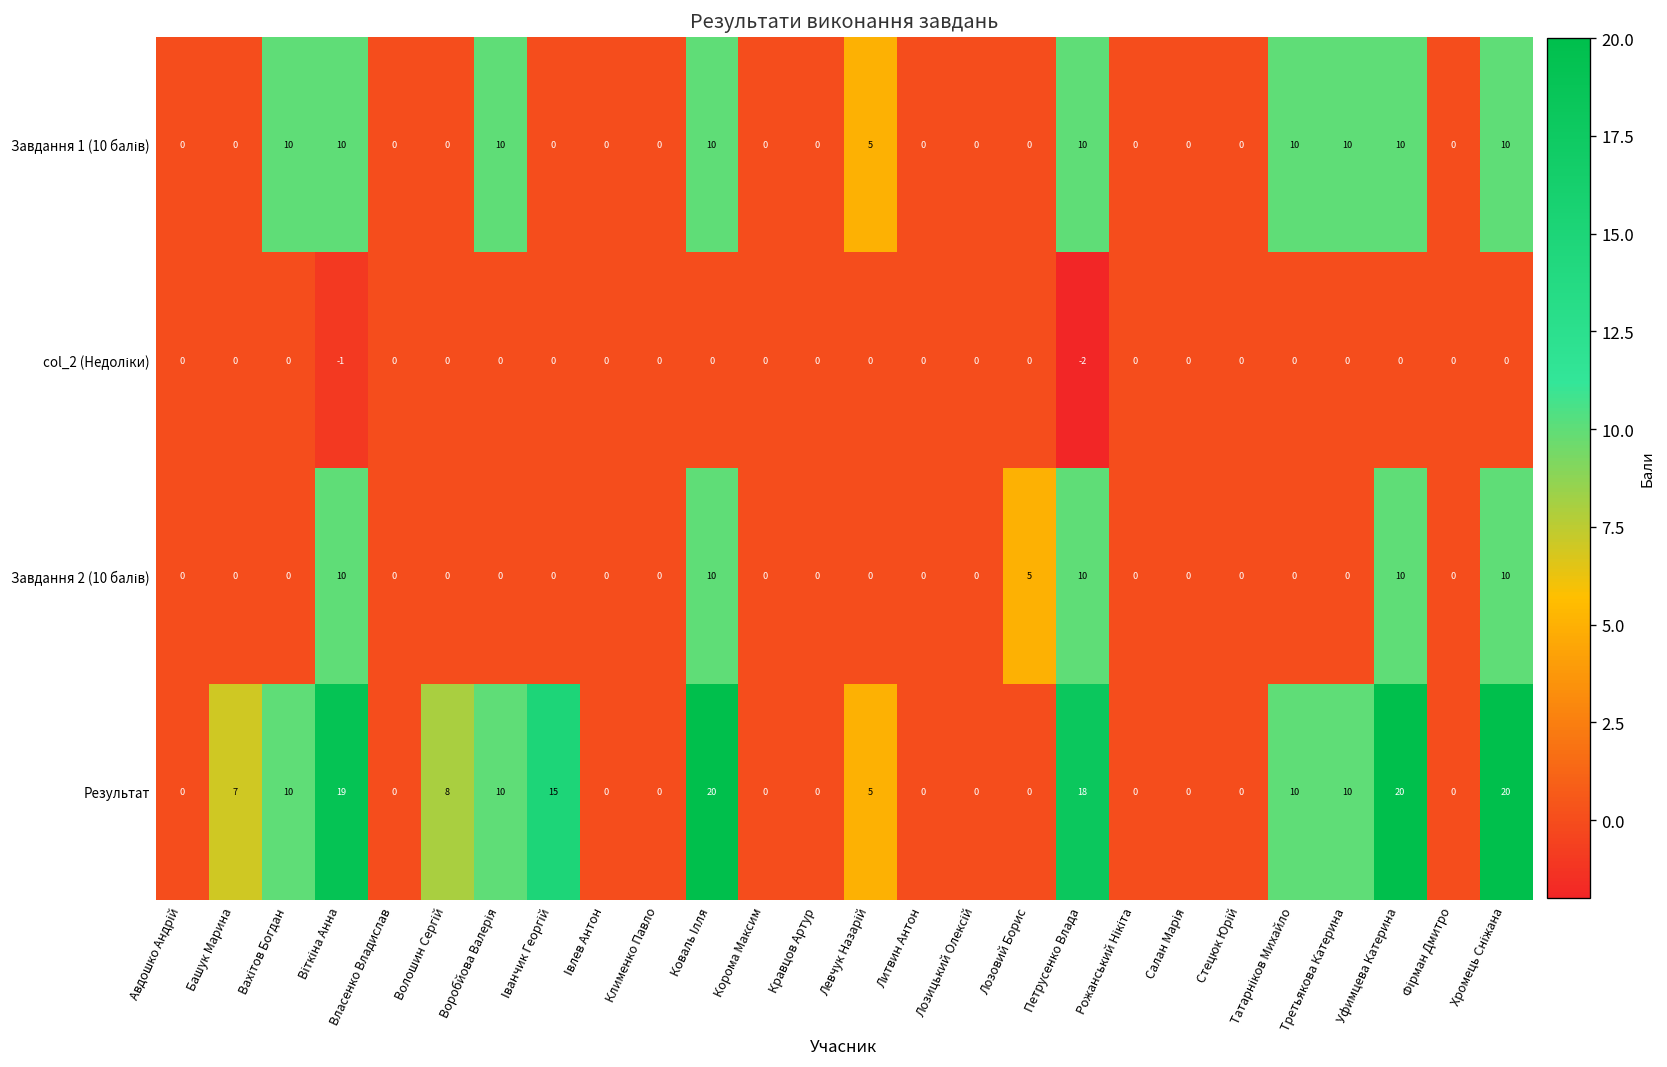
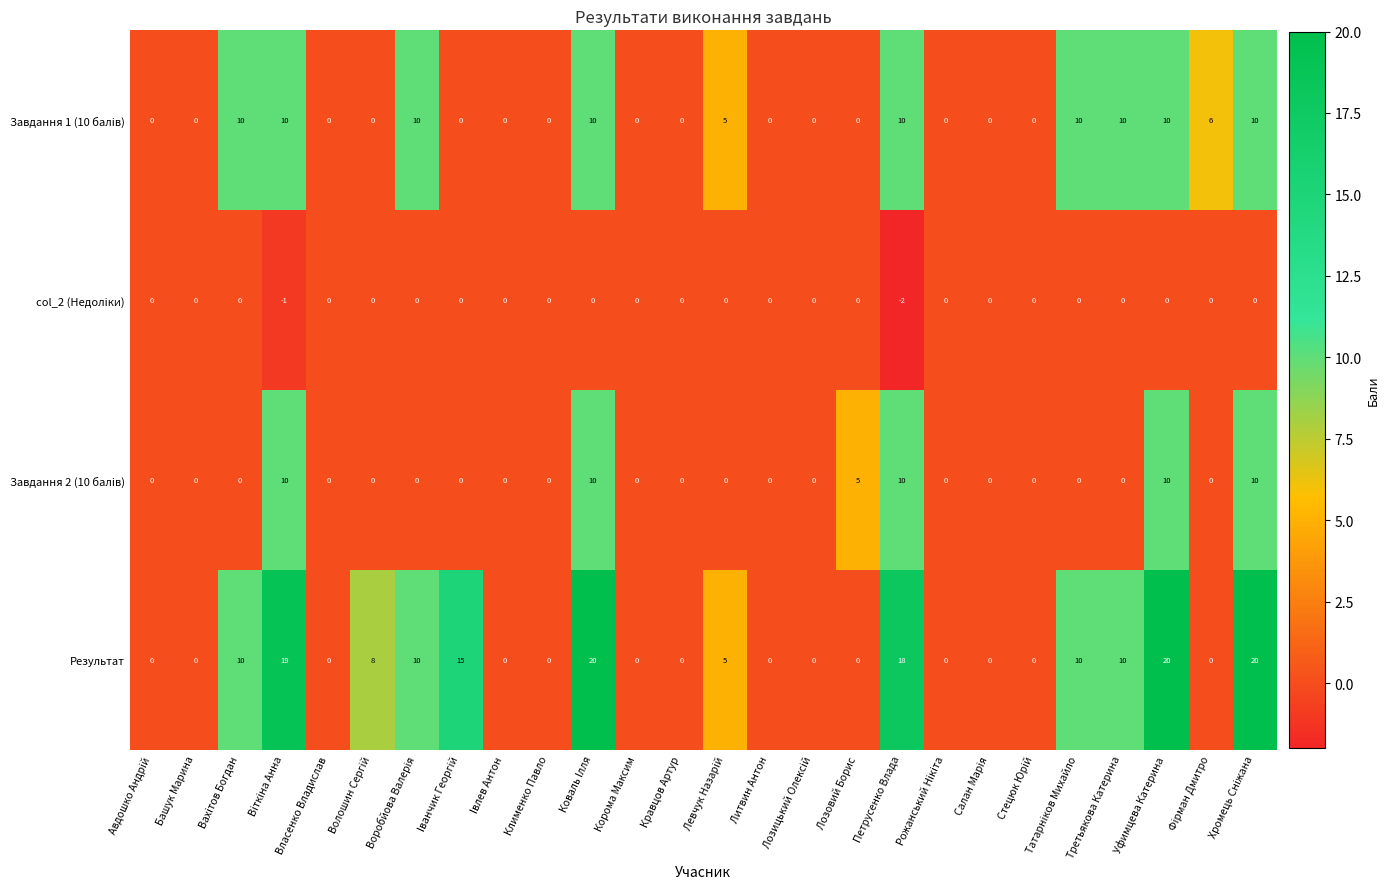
Завдання 1 (10 балів), Фірман Дмитро: 0 -> 6
Результат, Башук Марина: 7 -> 0
